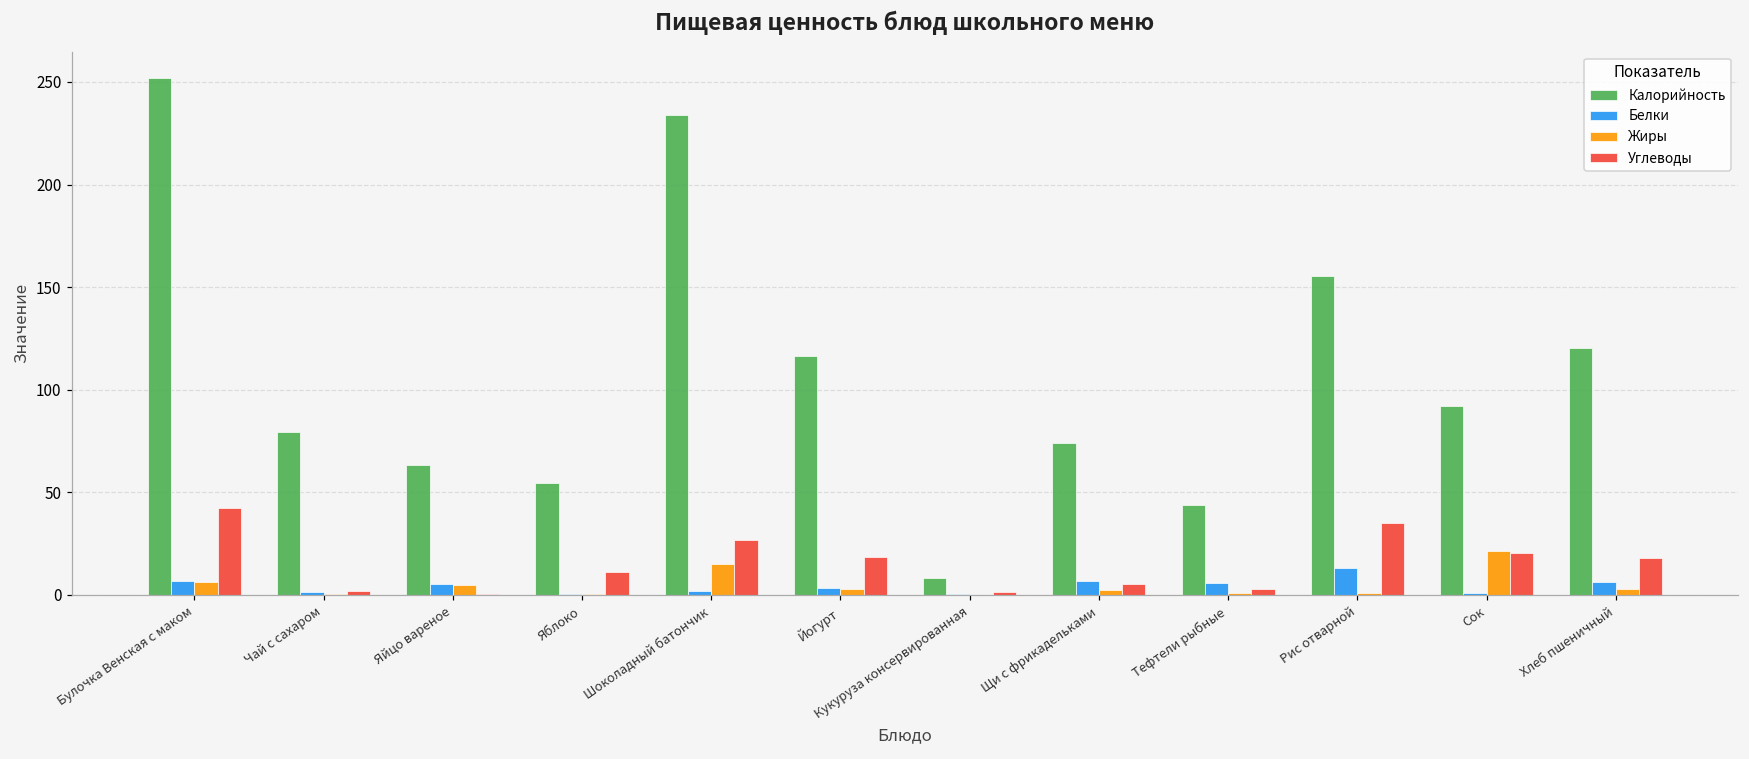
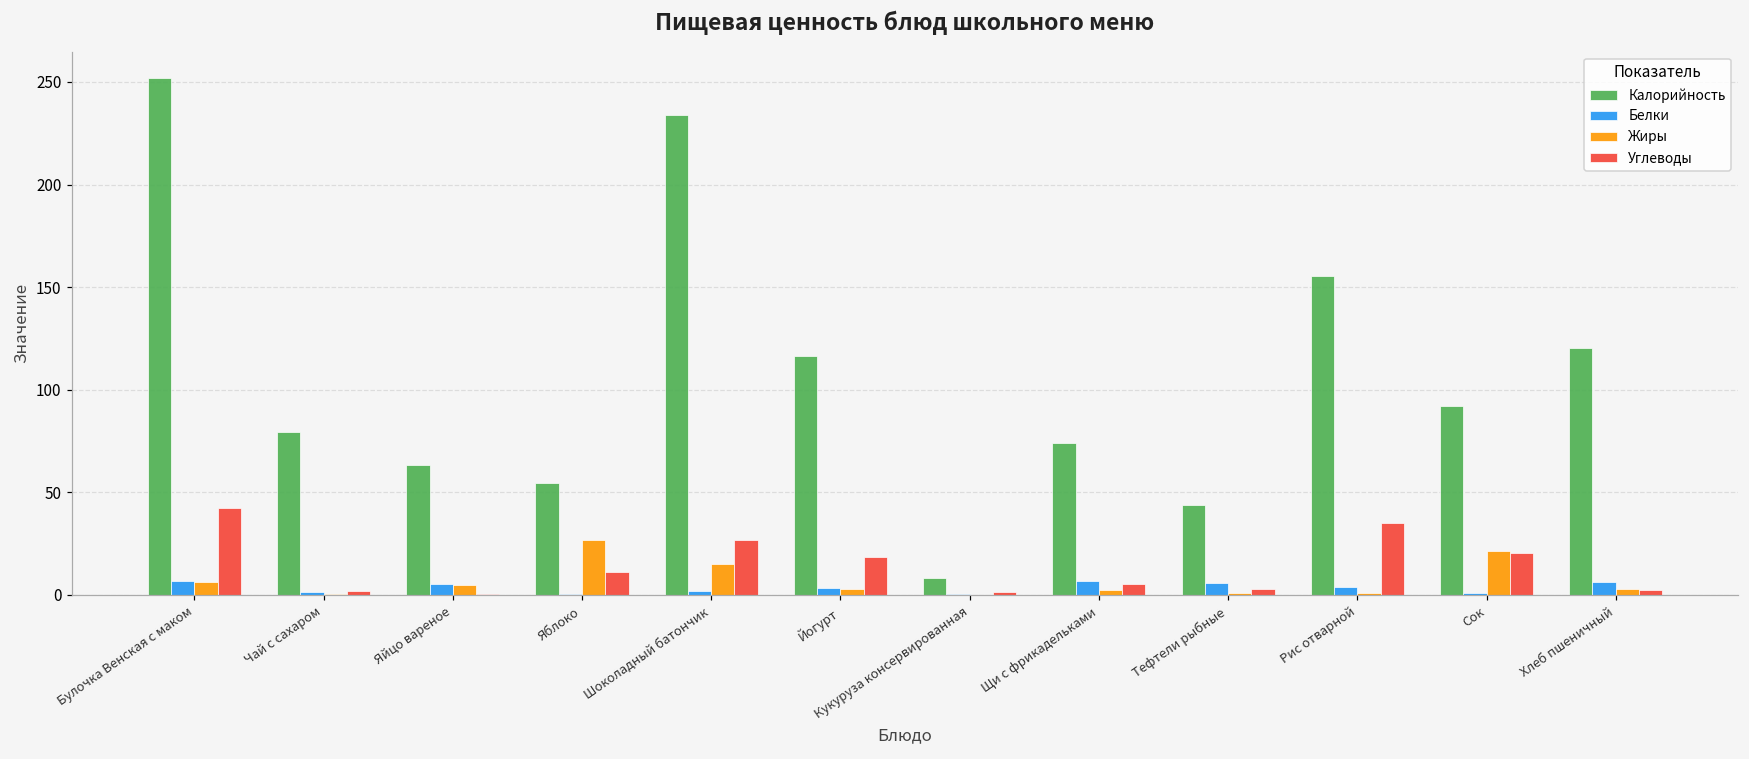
Жиры, Яблоко: 0 -> 27
Белки, Рис отварной: 13 -> 4
Углеводы, Хлеб пшеничный: 18 -> 2
